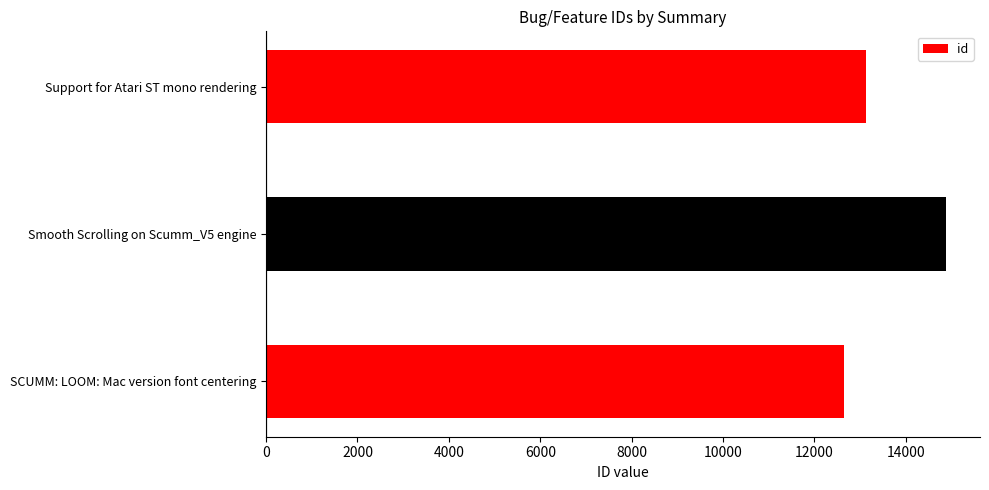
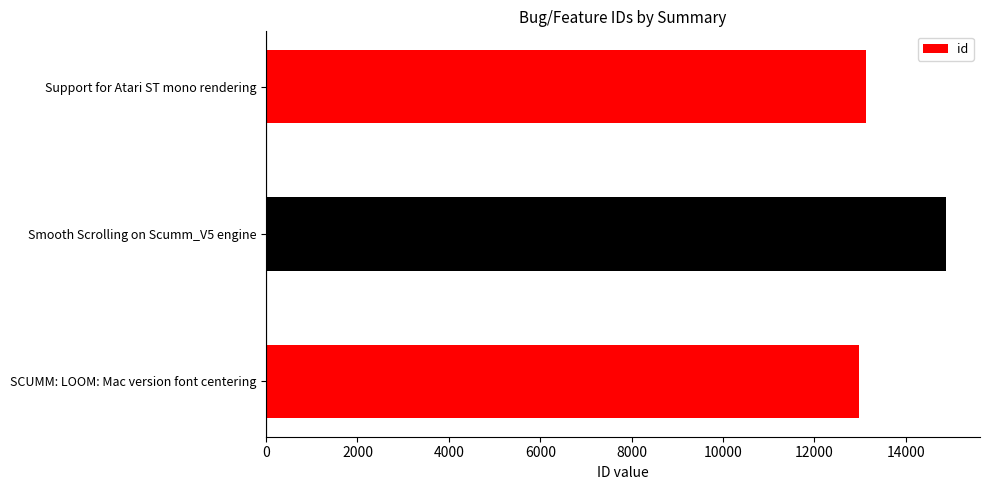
SCUMM: LOOM: Mac version font centering: 12700 -> 13000
